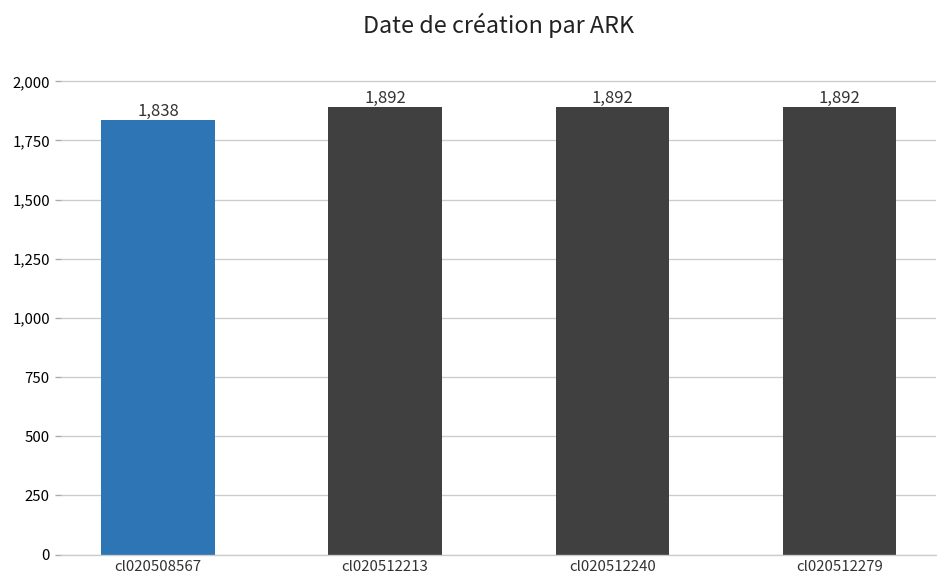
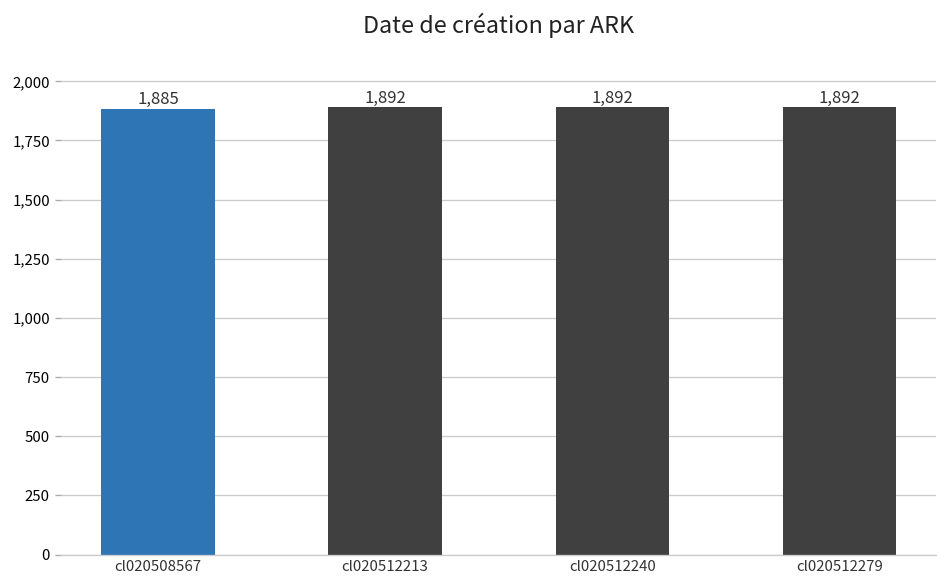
cl020508567: 1,838 -> 1,885
